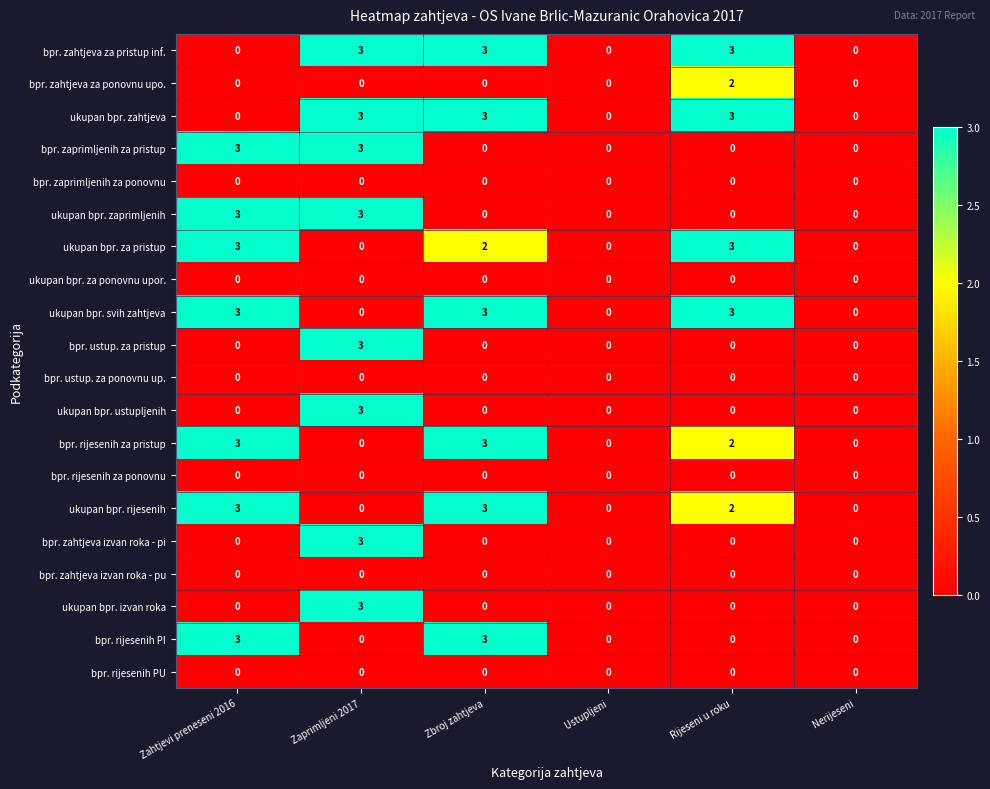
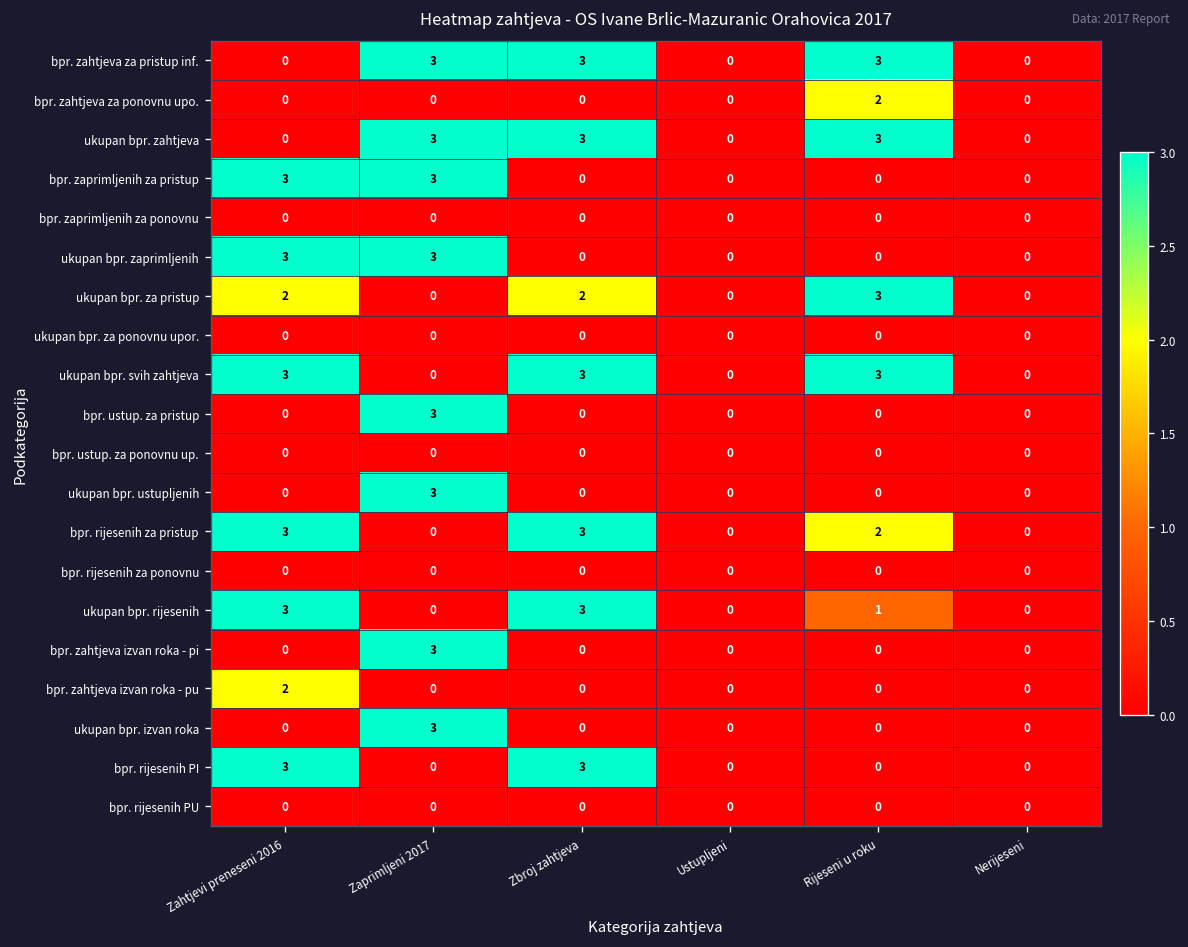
ukupan bpr. za pristup, Zahtjevi preneseni 2016: 3 -> 2
ukupan bpr. rijesenih, Rijeseni u roku: 2 -> 1
bpr. zahtjeva izvan roka - pu, Zahtjevi preneseni 2016: 0 -> 2
